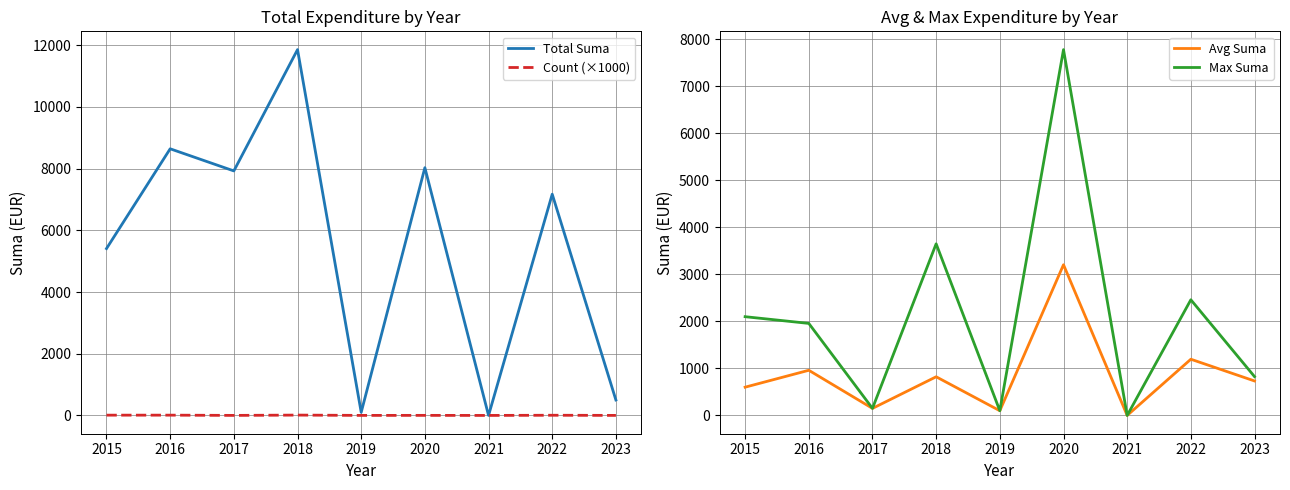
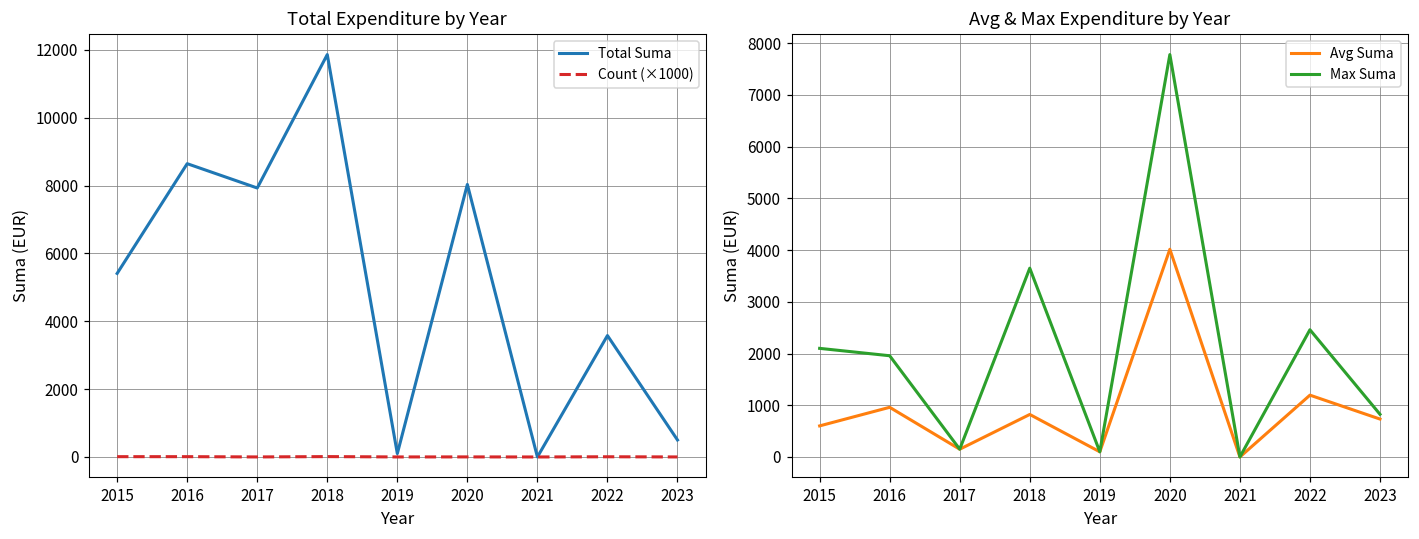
Total Expenditure by Year, Total Suma, 2022: 7200 -> 3600
Avg & Max Expenditure by Year, Avg Suma, 2020: 3200 -> 4000
